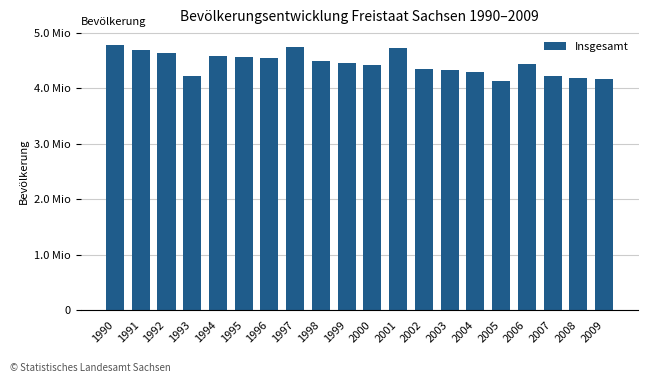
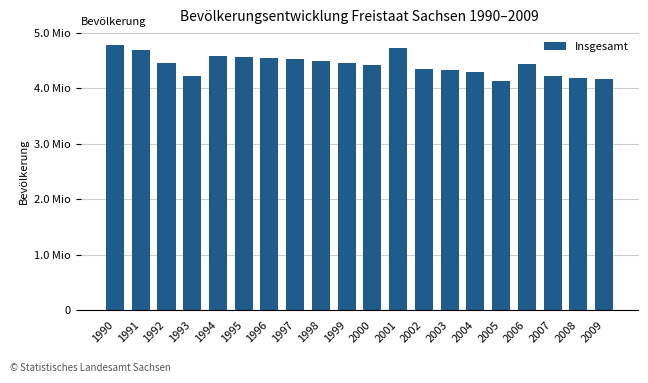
1992: 4.6 Mio -> 4.5 Mio
1997: 4.7 Mio -> 4.5 Mio
